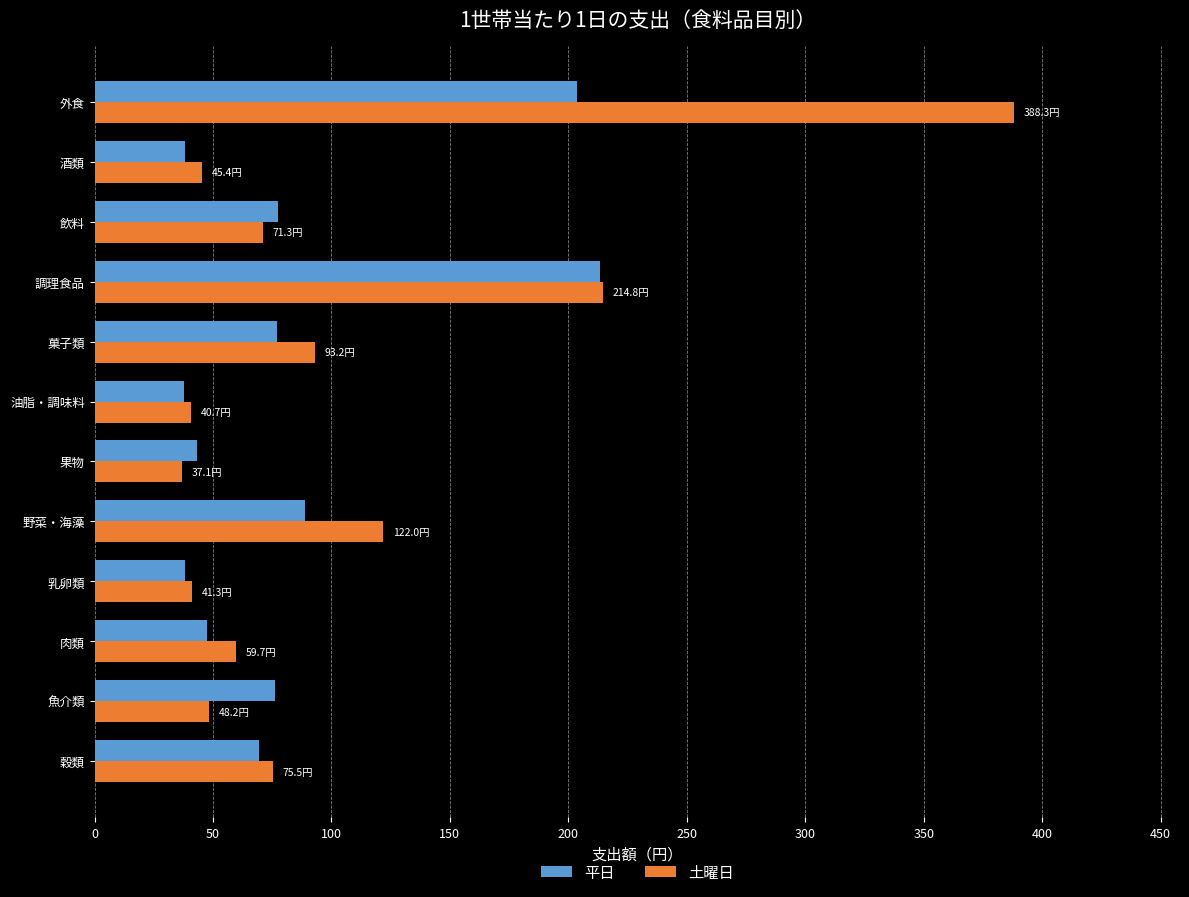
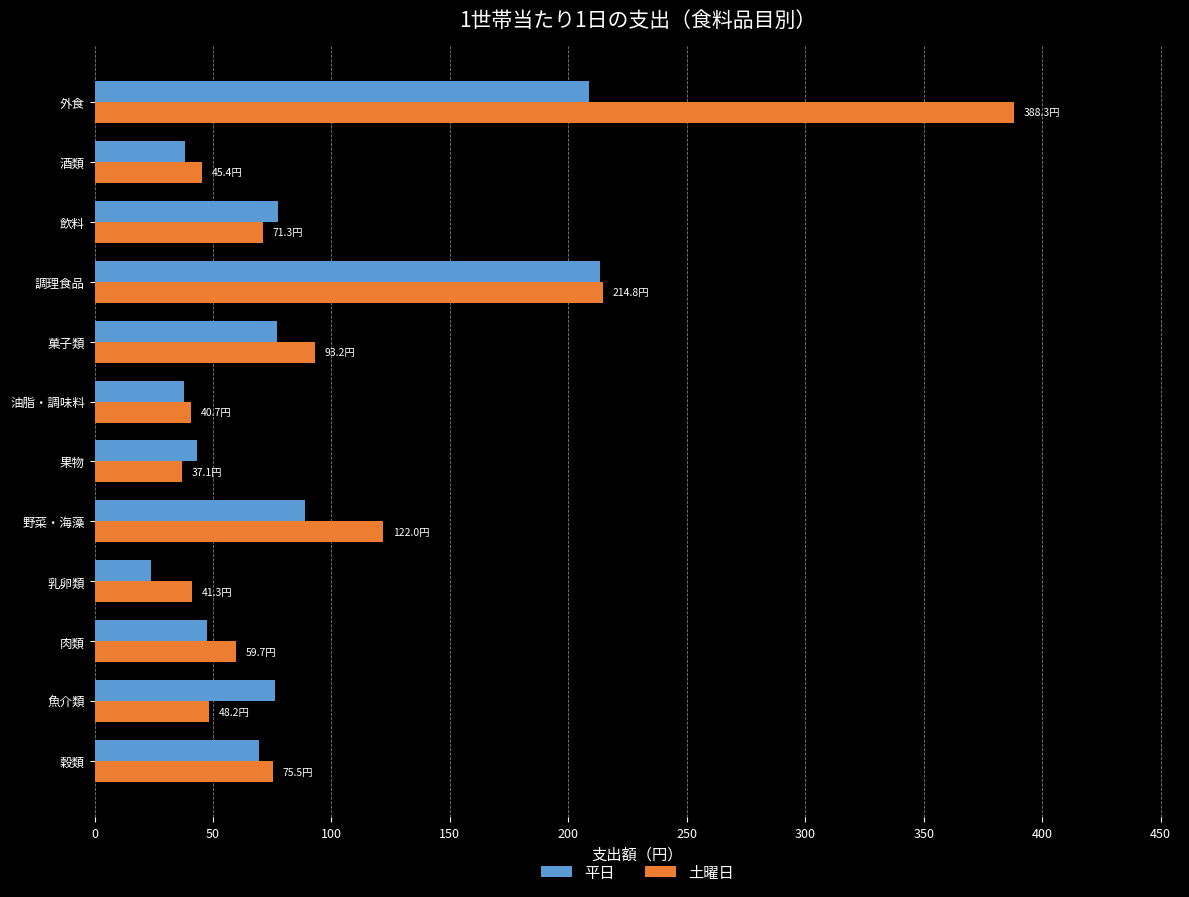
平日, 外食: 204 -> 209
平日, 乳卵類: 38 -> 24
